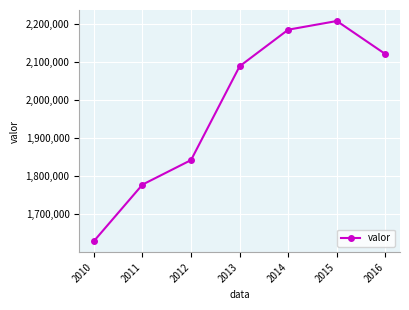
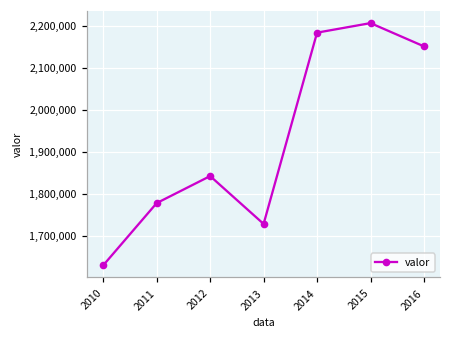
2013: 2,090,000 -> 1,730,000
2016: 2,120,000 -> 2,150,000
